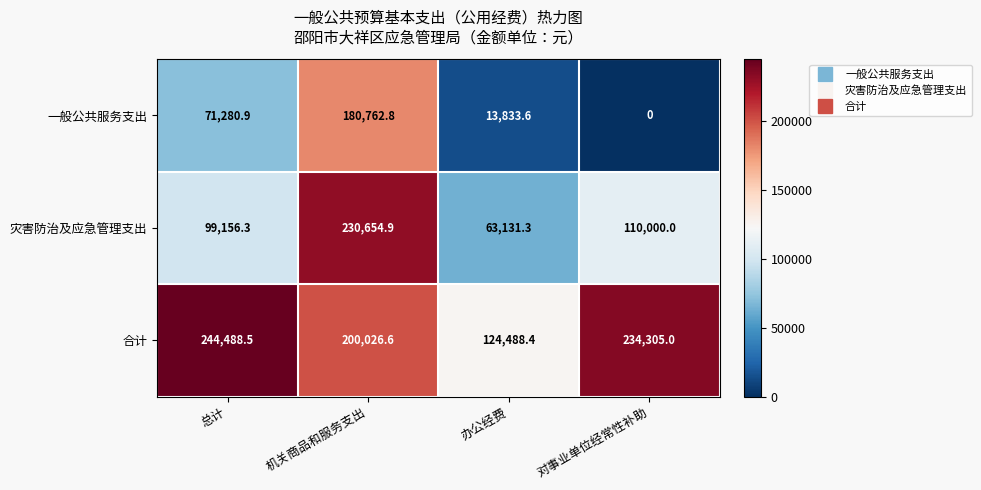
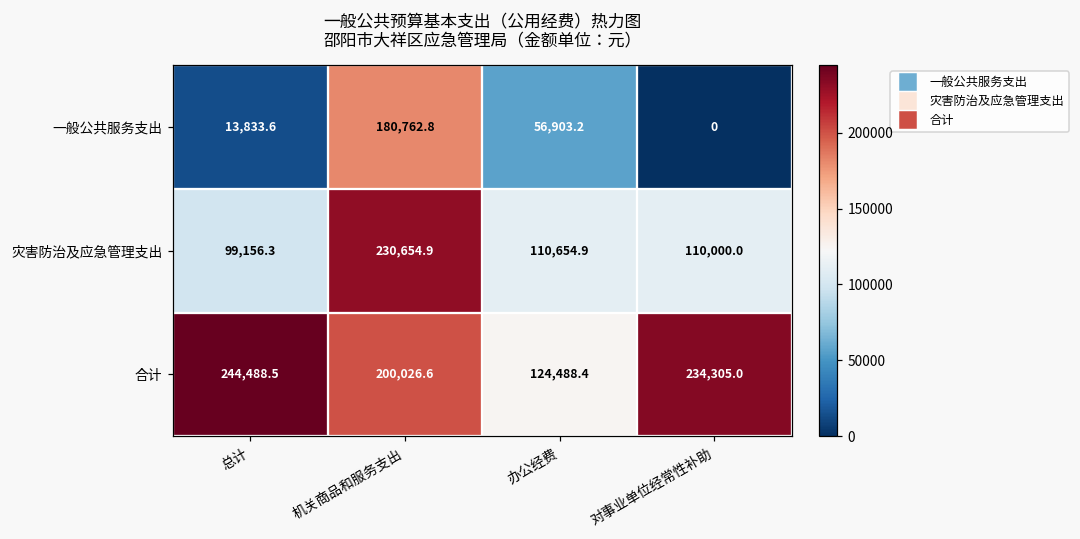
一般公共服务支出, 总计: 71,280.9 -> 13,833.6
一般公共服务支出, 办公经费: 13,833.6 -> 56,903.2
灾害防治及应急管理支出, 办公经费: 63,131.3 -> 110,654.9
